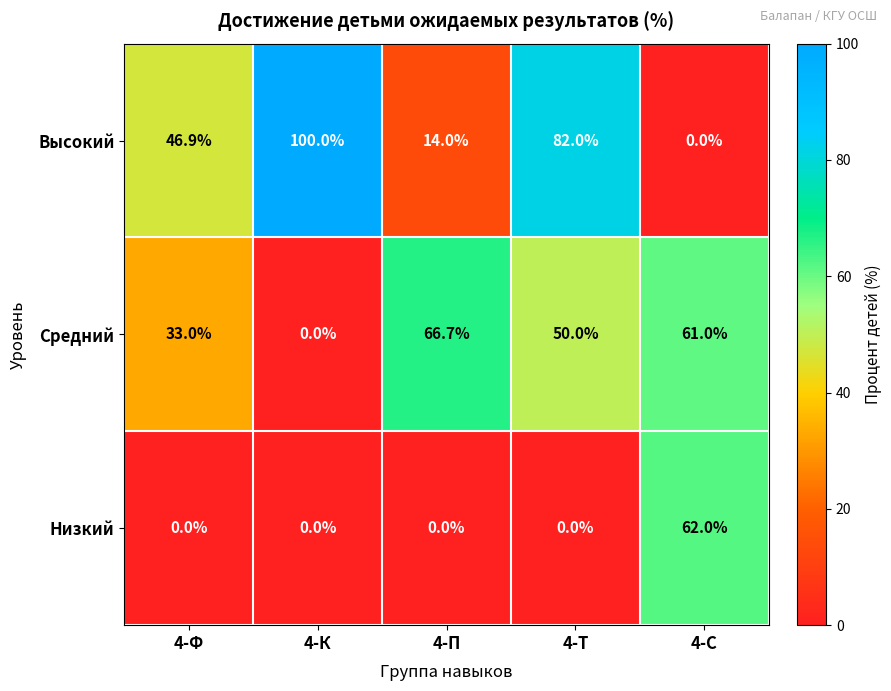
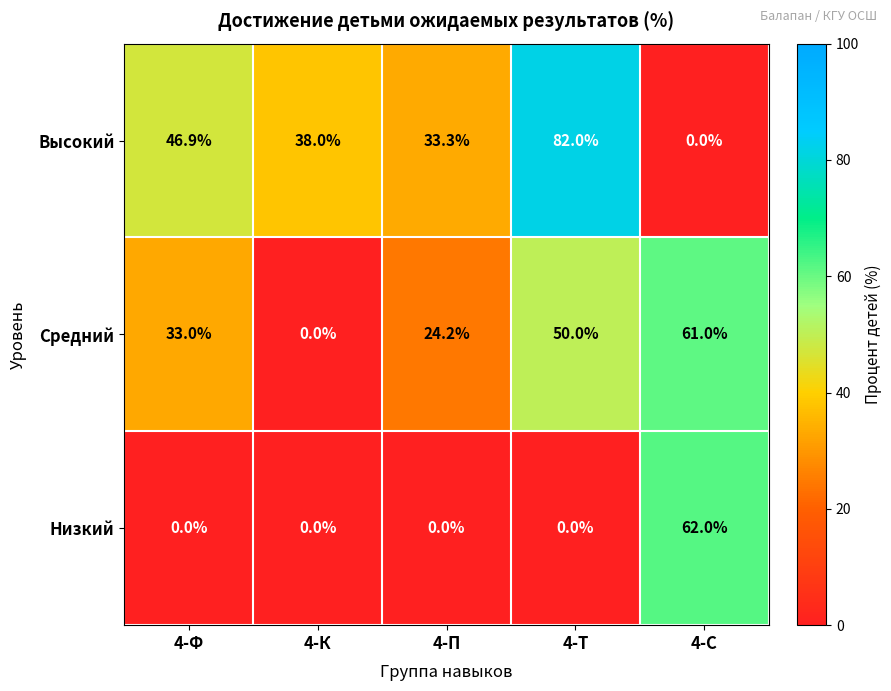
Высокий, 4-К: 100.0% -> 38.0%
Высокий, 4-П: 14.0% -> 33.3%
Средний, 4-П: 66.7% -> 24.2%
